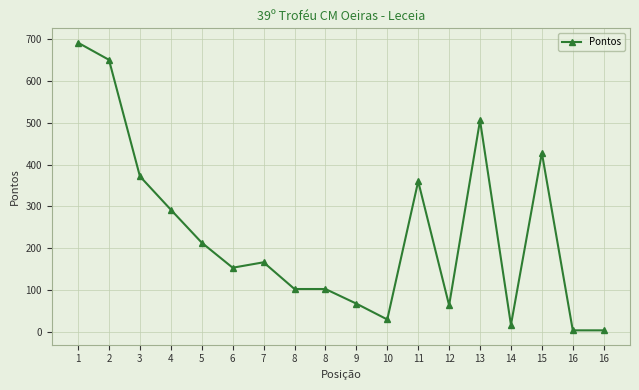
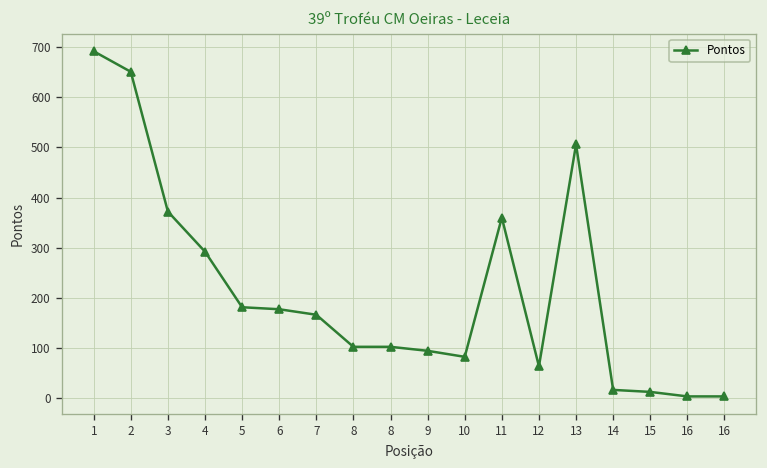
5: 210 -> 180
6: 150 -> 180
9: 70 -> 90
10: 30 -> 80
15: 430 -> 10
